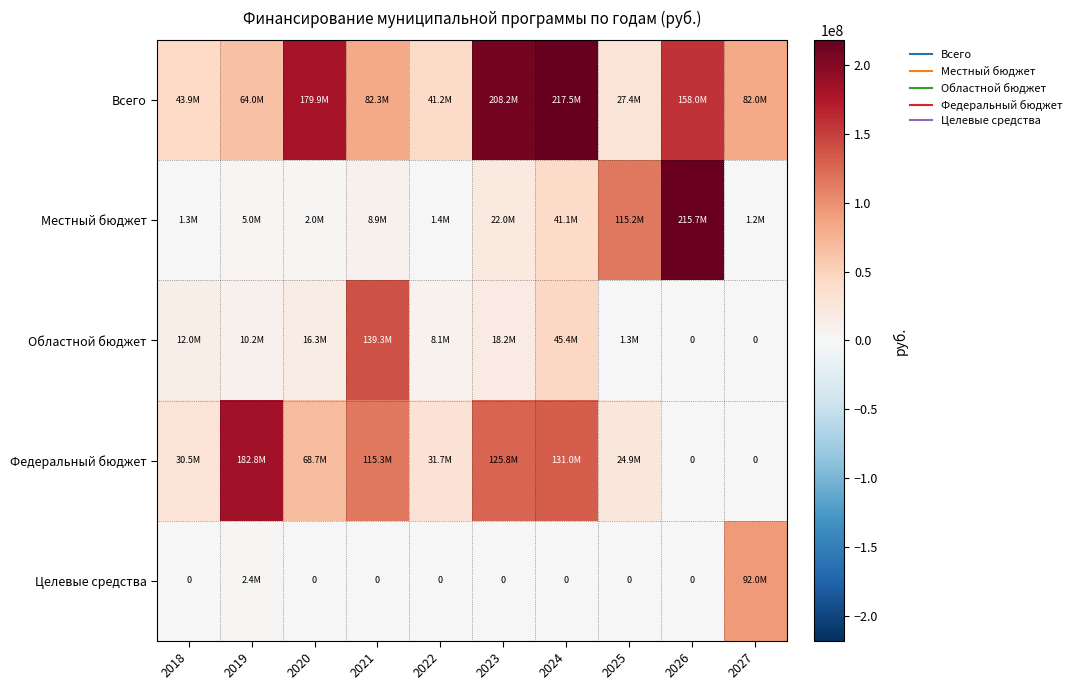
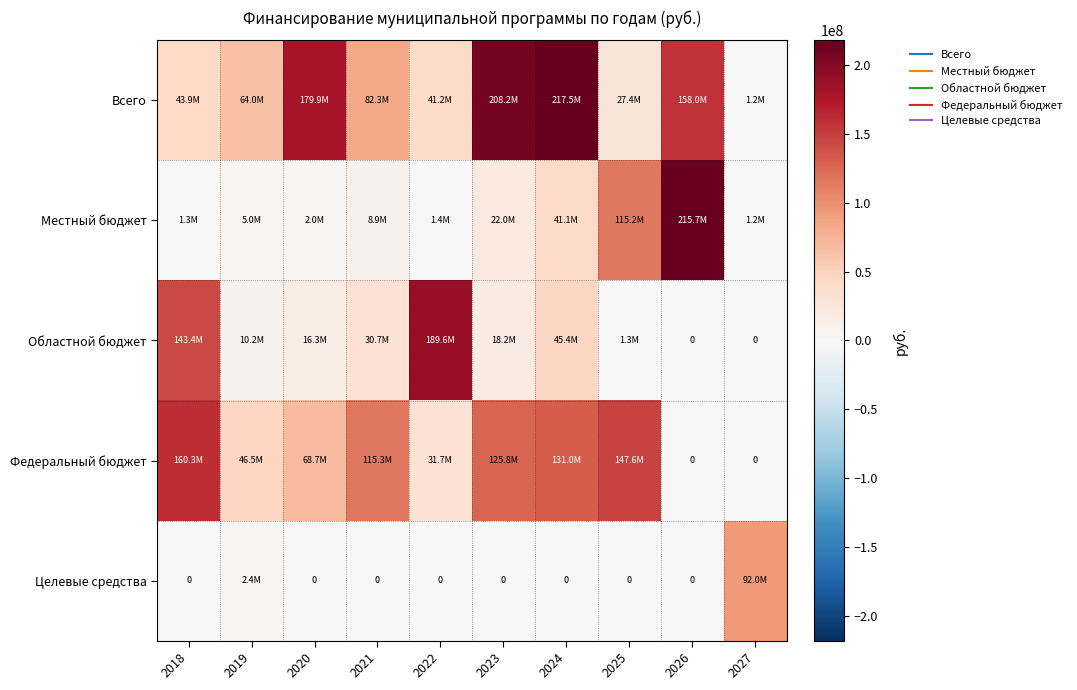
Всего, 2027: 82.0M -> 1.2M
Областной бюджет, 2018: 12.0M -> 143.4M
Областной бюджет, 2021: 139.3M -> 30.7M
Областной бюджет, 2022: 8.1M -> 189.6M
Федеральный бюджет, 2018: 30.5M -> 160.3M
Федеральный бюджет, 2019: 182.8M -> 46.5M
Федеральный бюджет, 2025: 24.9M -> 147.6M
